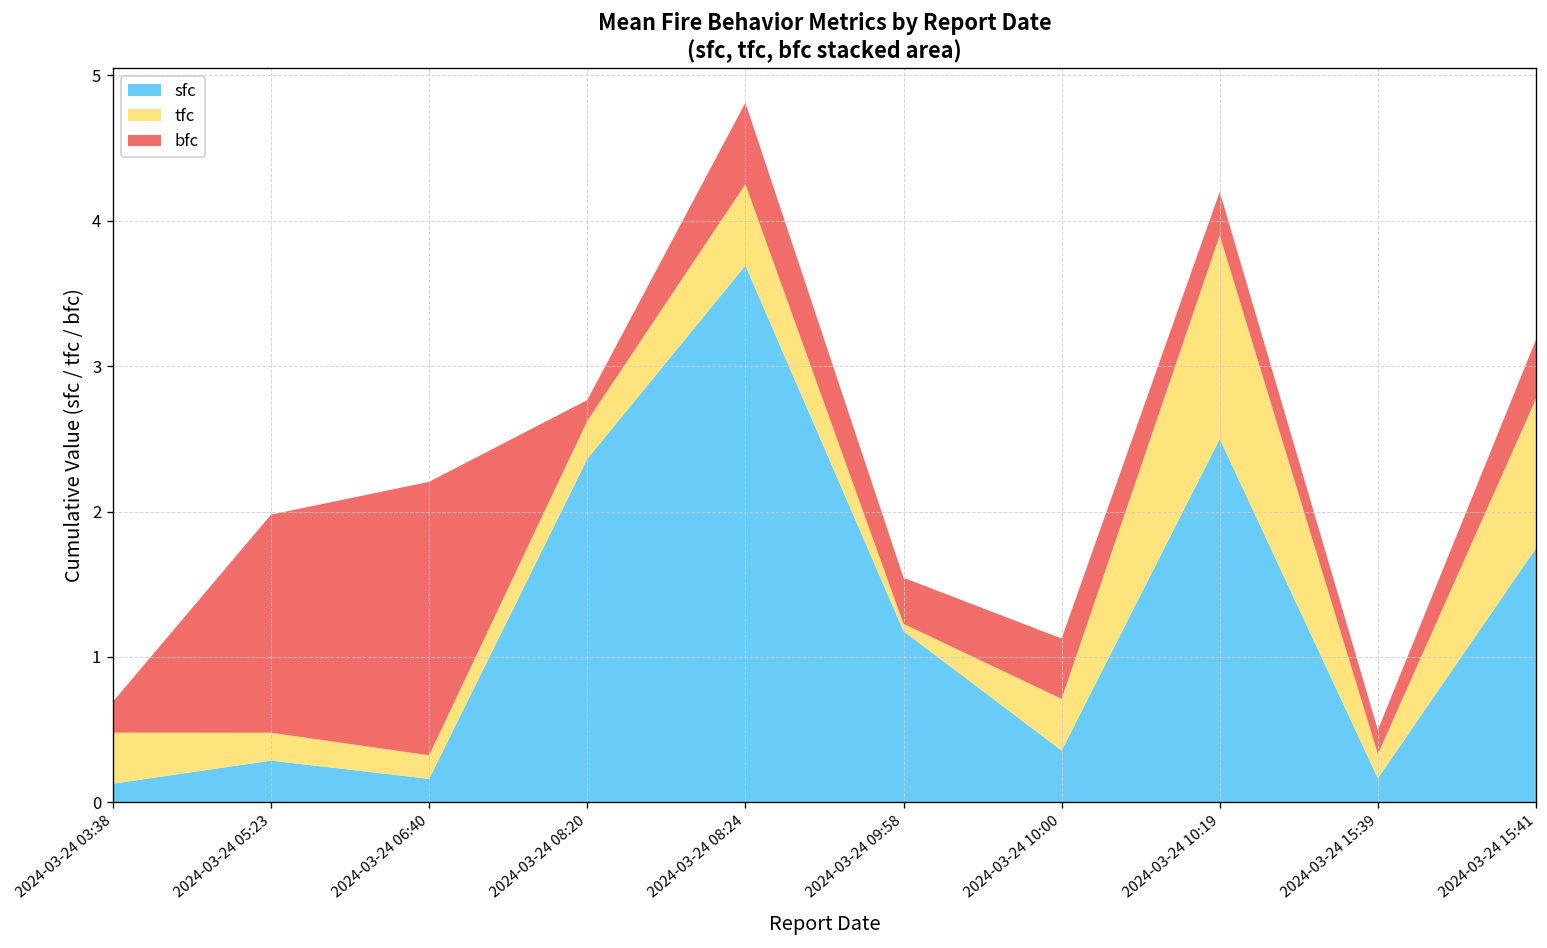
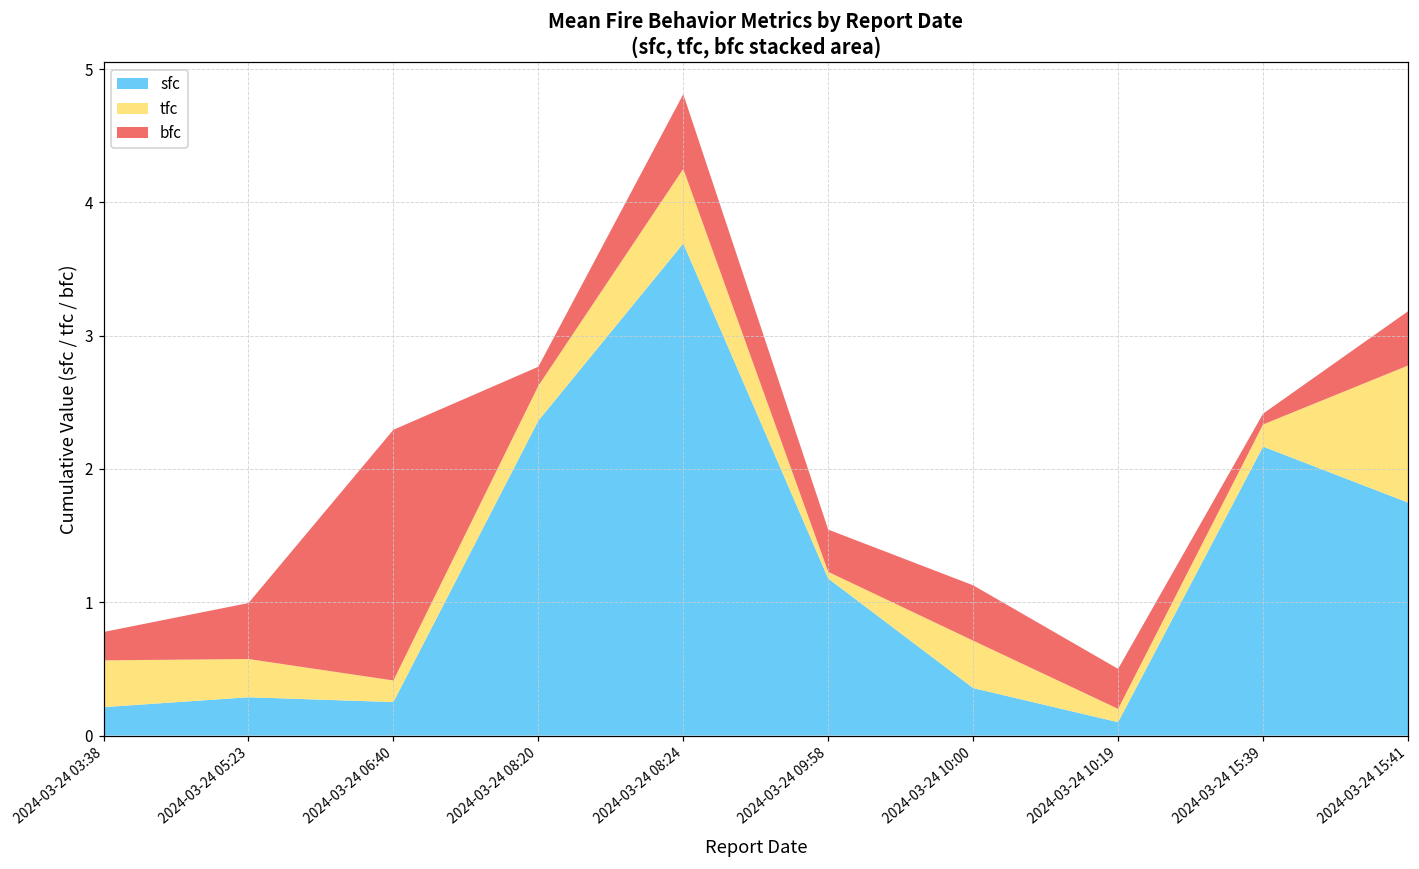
sfc, 2024-03-24 03:38: 0.13 -> 0.21
tfc, 2024-03-24 05:23: 0.19 -> 0.29
bfc, 2024-03-24 05:23: 1.50 -> 0.42
sfc, 2024-03-24 06:40: 0.16 -> 0.25
sfc, 2024-03-24 10:19: 2.5 -> 0.1
tfc, 2024-03-24 10:19: 1.4 -> 0.1
sfc, 2024-03-24 15:39: 0.17 -> 2.17
bfc, 2024-03-24 15:39: 0.17 -> 0.08
